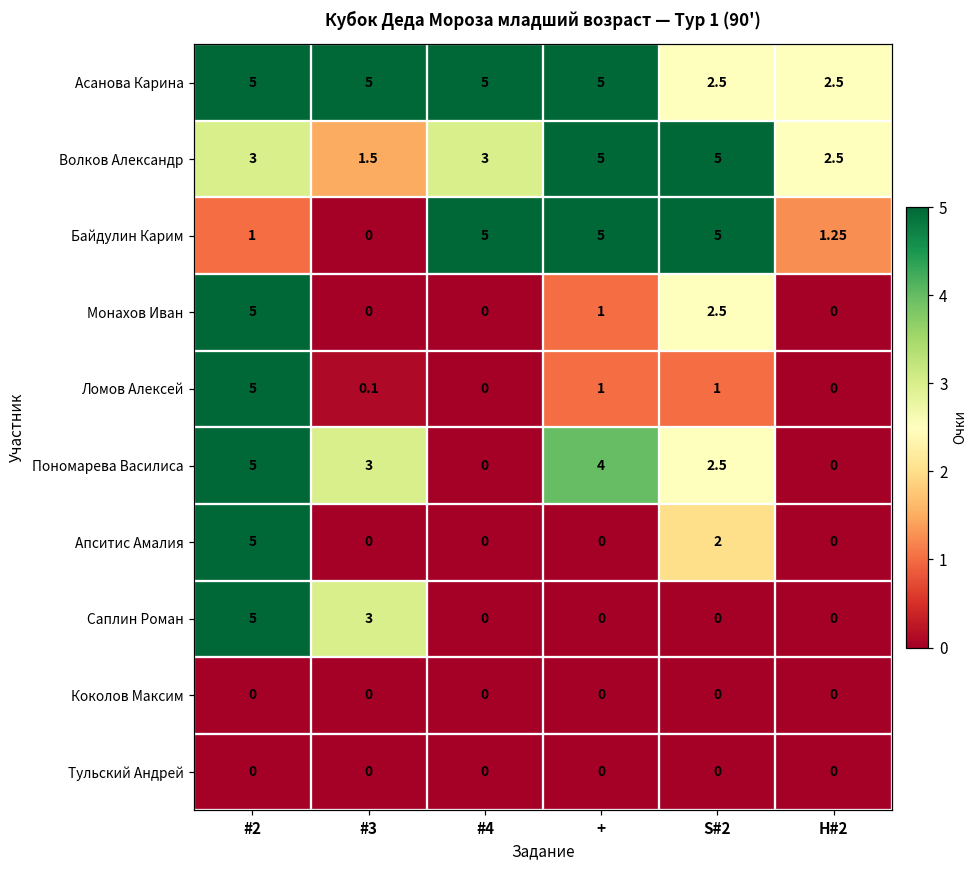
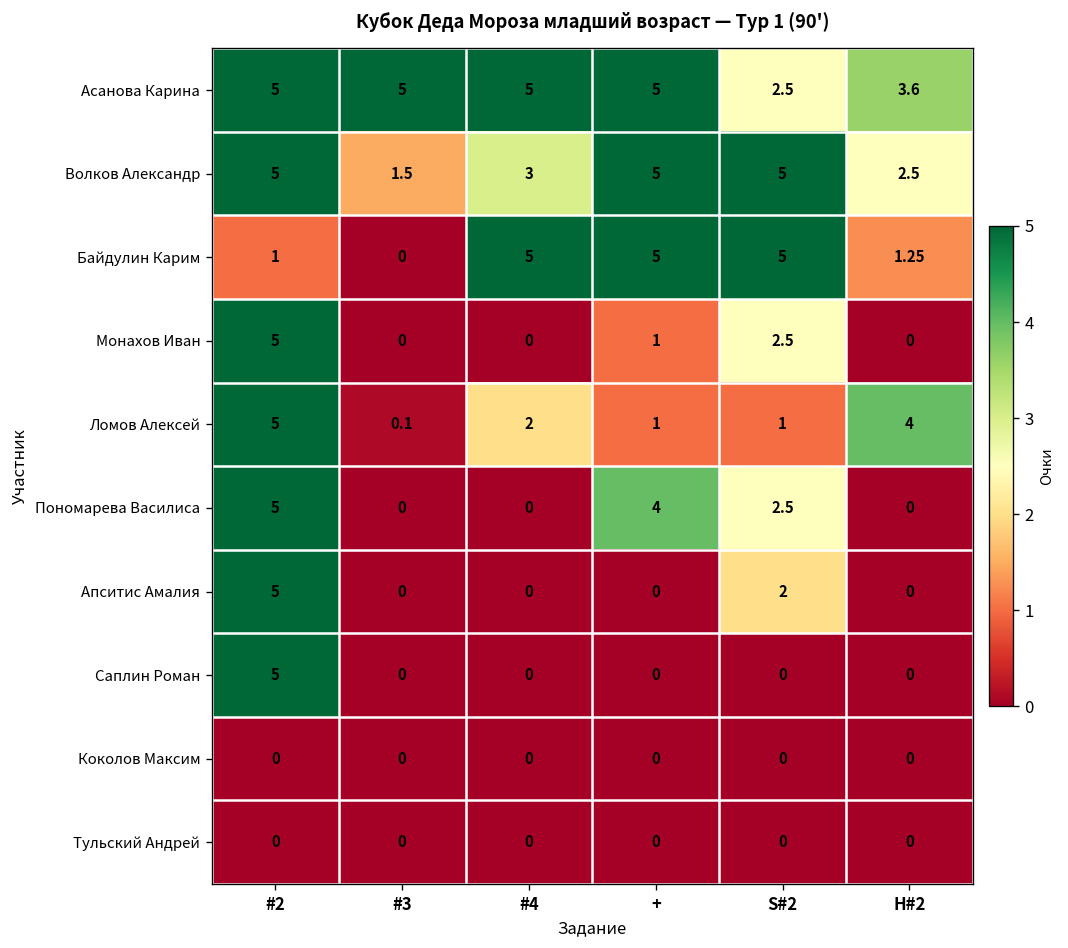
Асанова Карина, H#2: 2.5 -> 3.6
Волков Александр, #2: 3 -> 5
Ломов Алексей, #4: 0 -> 2
Ломов Алексей, H#2: 0 -> 4
Пономарева Василиса, #3: 3 -> 0
Саплин Роман, #3: 3 -> 0
